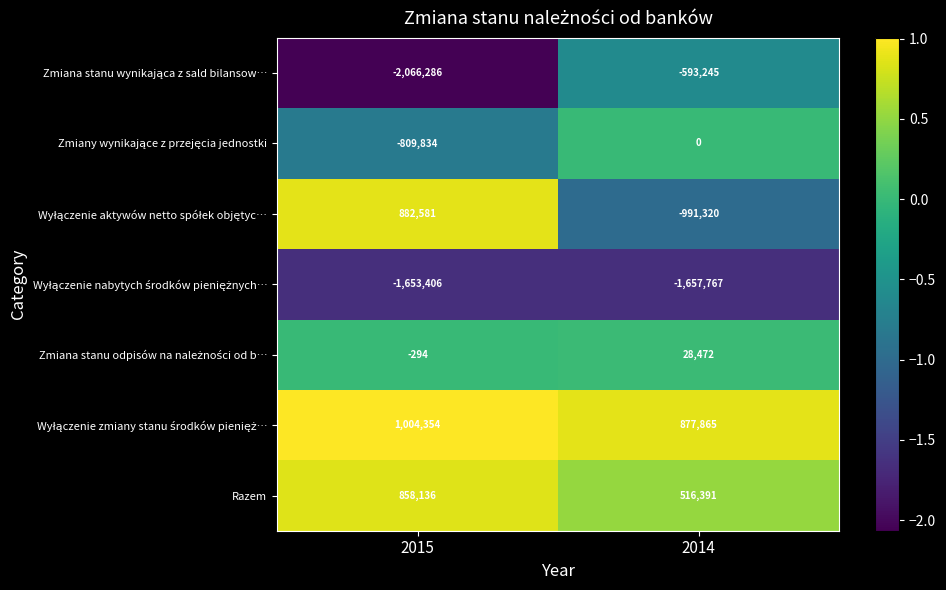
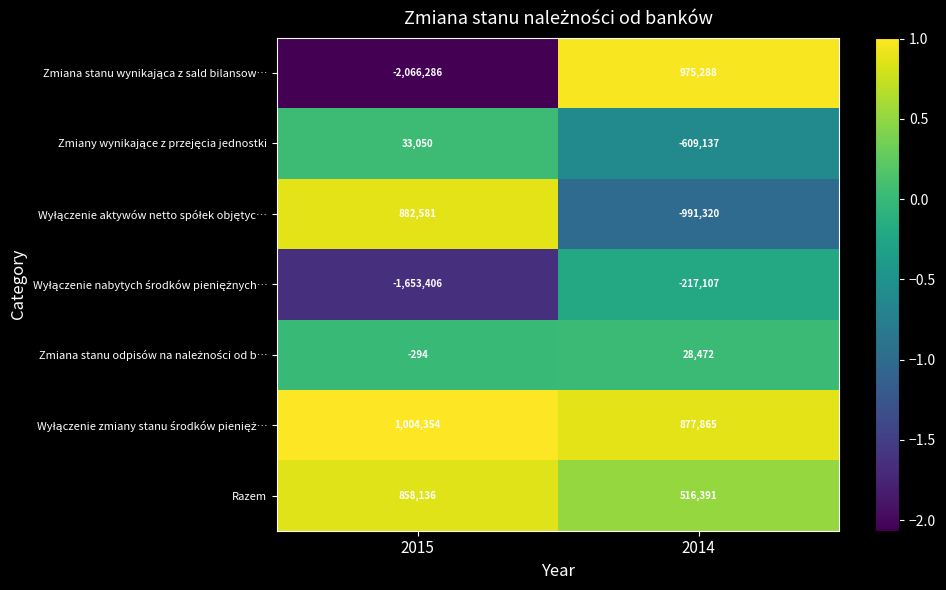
Zmiana stanu wynikająca z sald bilansow…, 2014: -593,245 -> 975,288
Zmiany wynikające z przejęcia jednostki, 2015: -809,834 -> 33,050
Zmiany wynikające z przejęcia jednostki, 2014: 0 -> -609,137
Wyłączenie nabytych środków pieniężnych…, 2014: -1,657,767 -> -217,107
